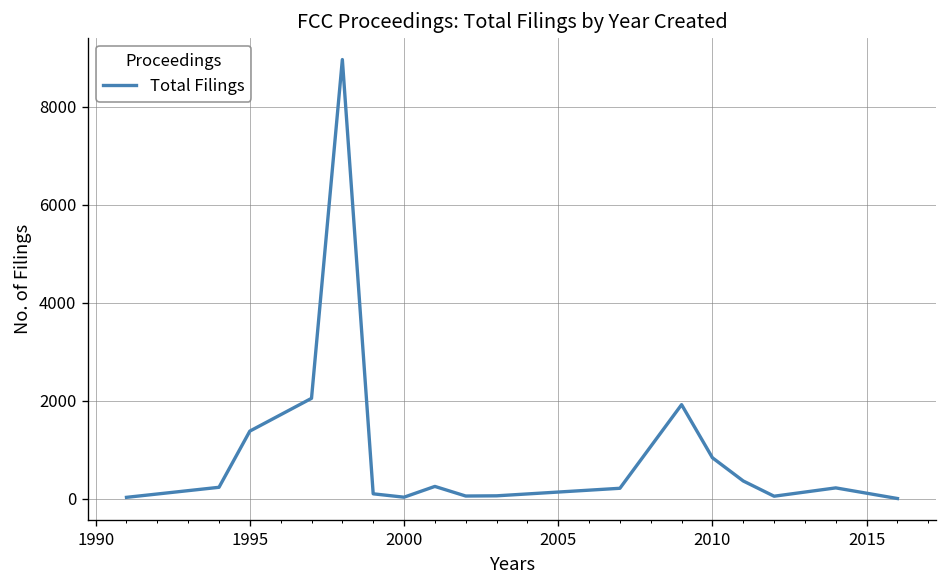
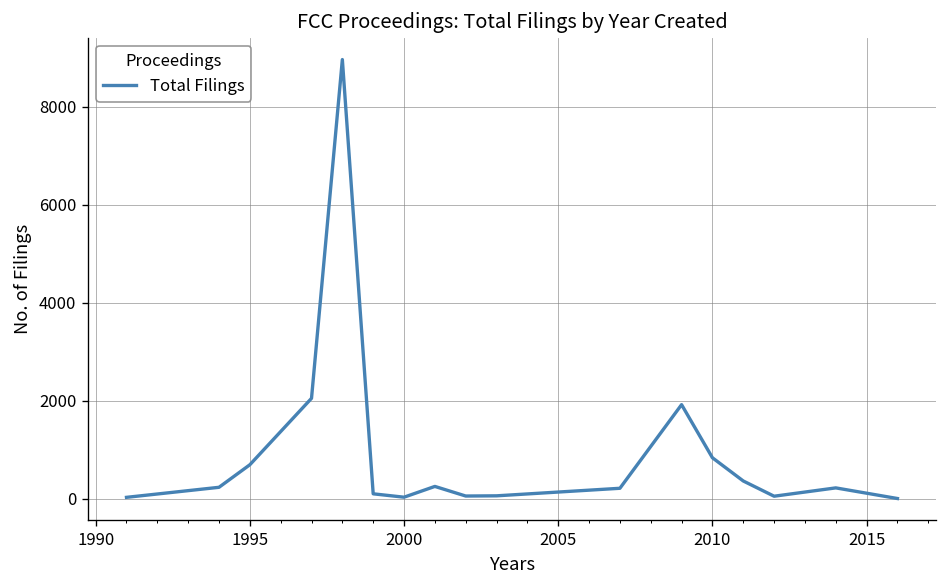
1995: 1400 -> 700
